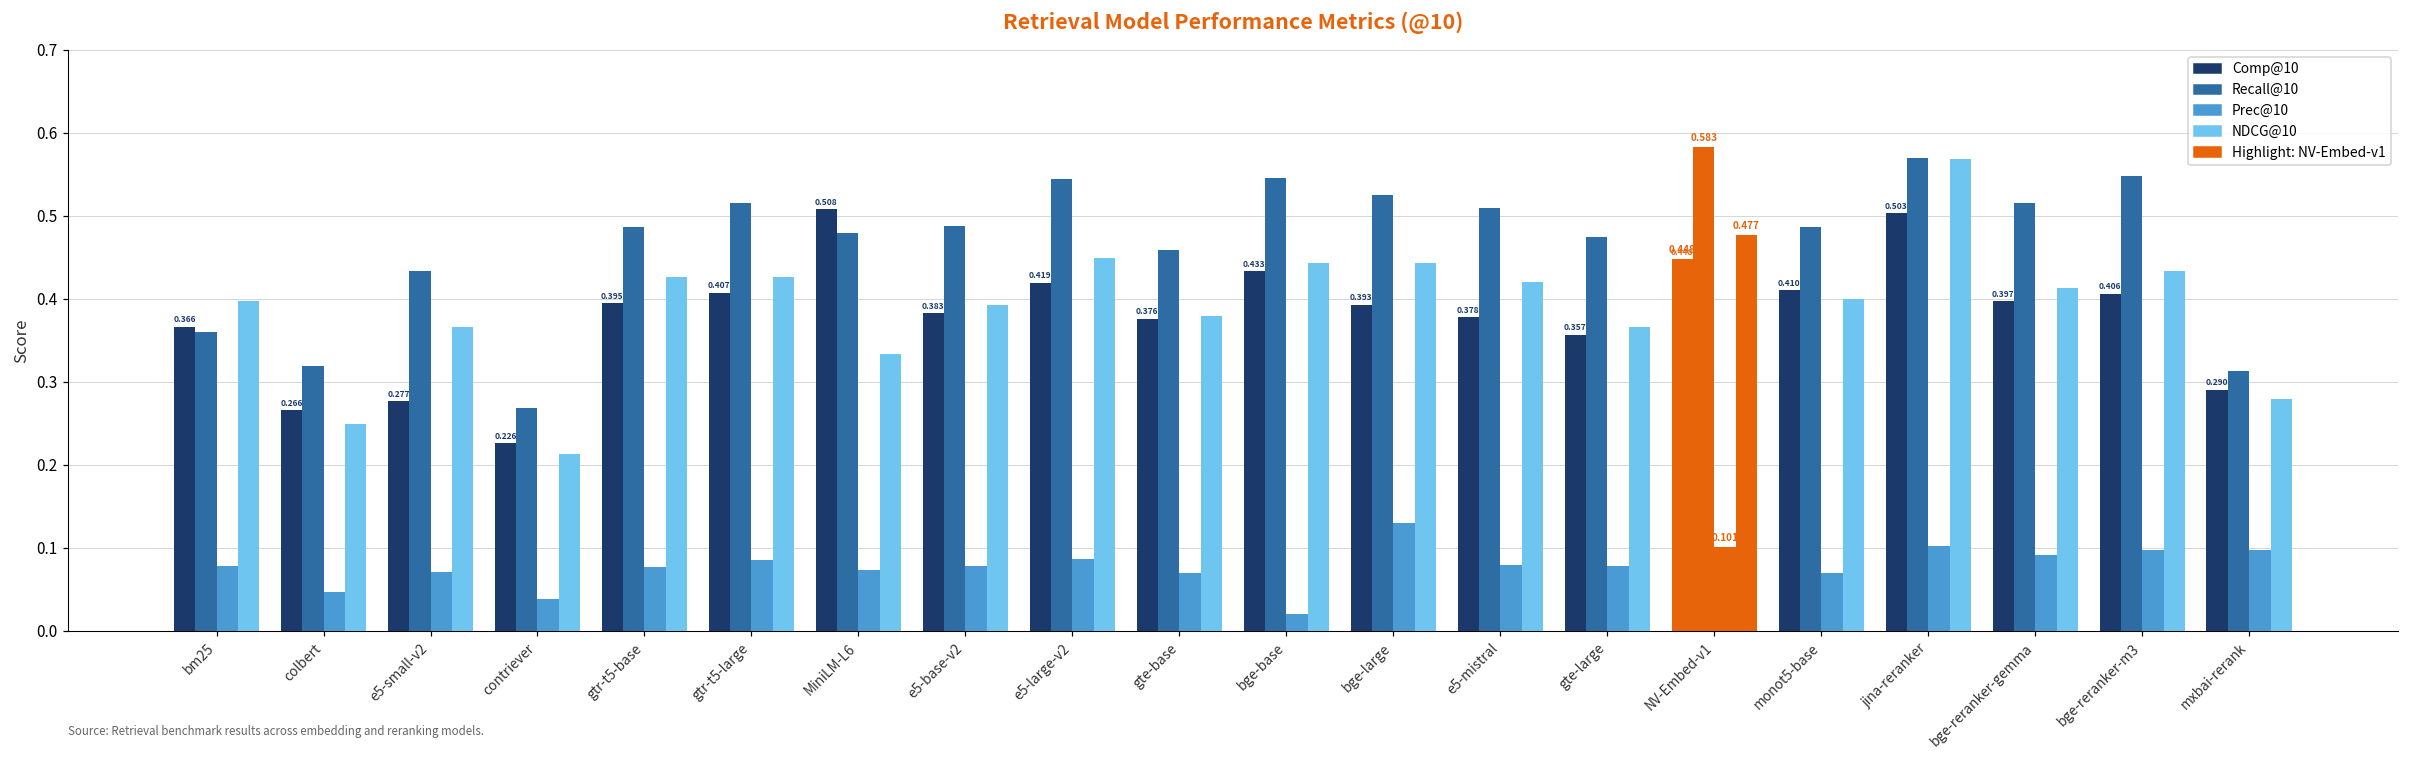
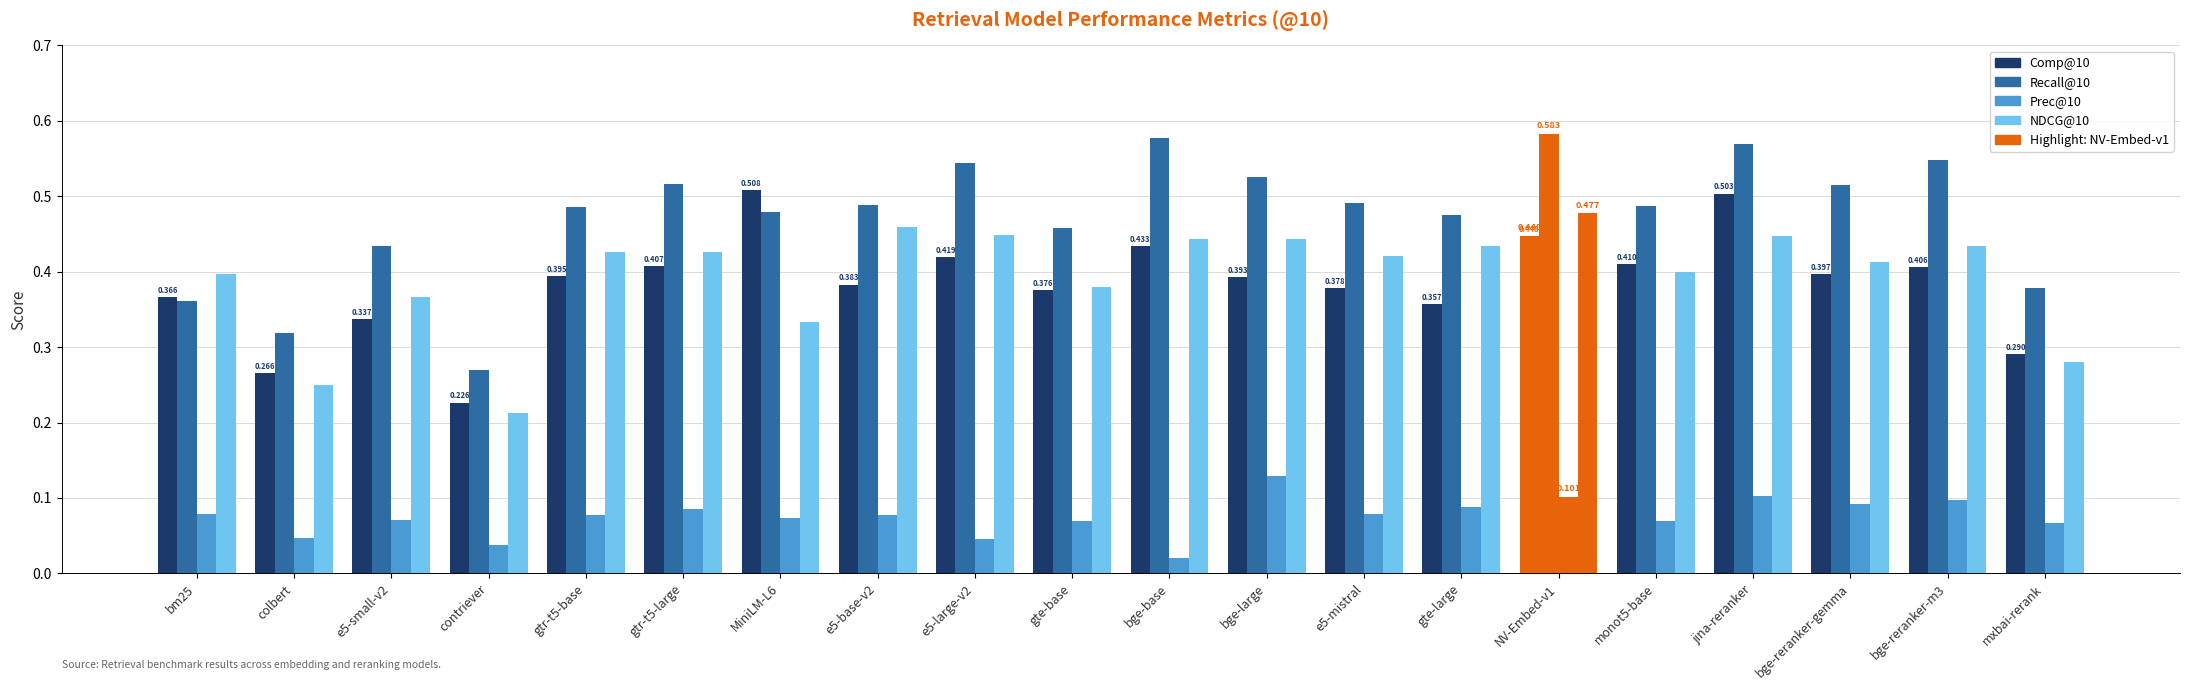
Comp@10, e5-small-v2: 0.277 -> 0.337
NDCG@10, e5-base-v2: 0.39 -> 0.46
Prec@10, e5-large-v2: 0.09 -> 0.05
Recall@10, bge-base: 0.55 -> 0.58
Recall@10, e5-mistral: 0.51 -> 0.49
Prec@10, gte-large: 0.08 -> 0.09
NDCG@10, gte-large: 0.37 -> 0.43
NDCG@10, jina-reranker: 0.57 -> 0.45
Recall@10, mxbai-rerank: 0.31 -> 0.38
Prec@10, mxbai-rerank: 0.10 -> 0.07
